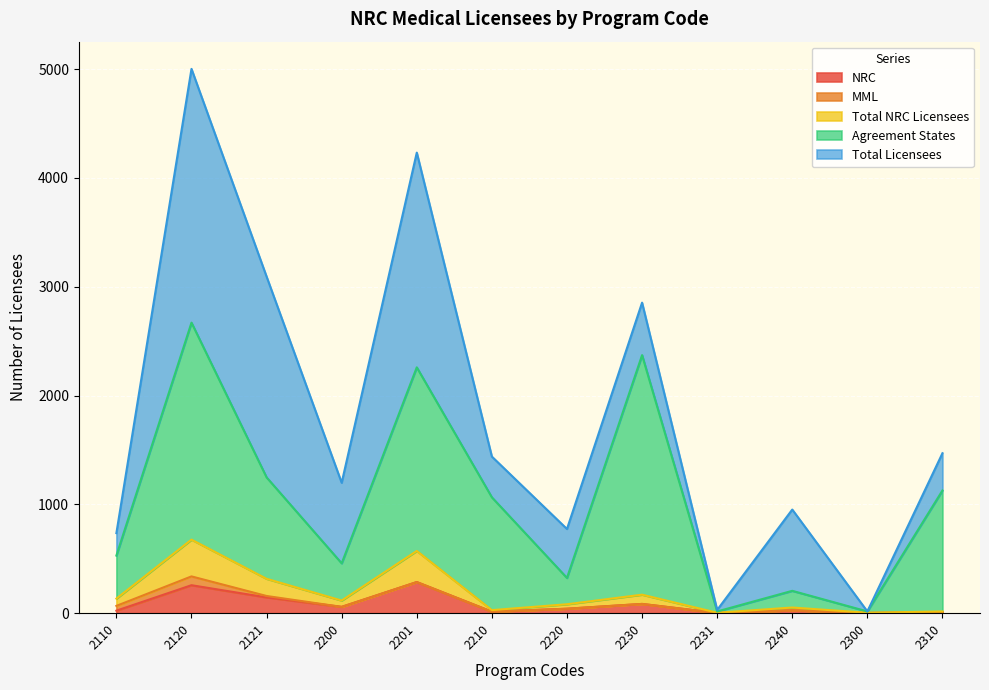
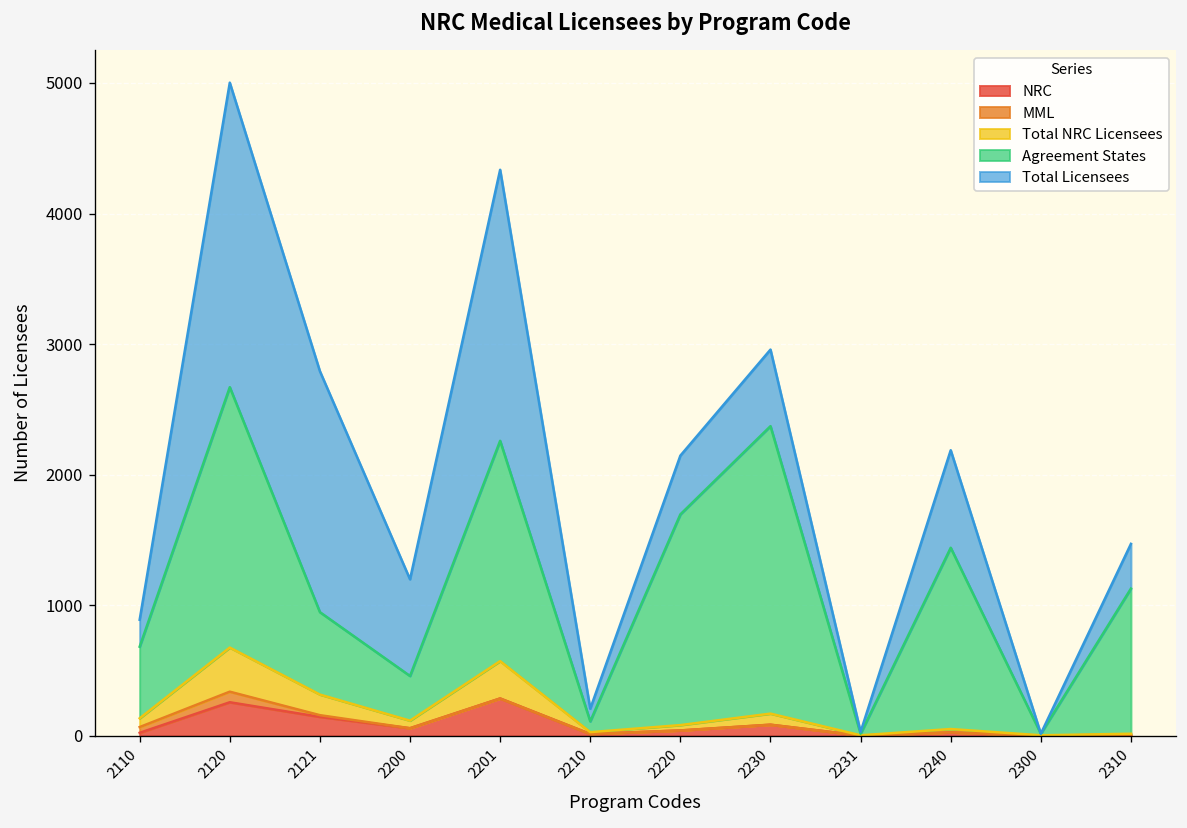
Agreement States, 2110: 400 -> 550
Agreement States, 2121: 930 -> 630
Total Licensees, 2201: 1970 -> 2080
Agreement States, 2210: 1040 -> 80
Total Licensees, 2210: 370 -> 100
Agreement States, 2220: 240 -> 1610
Total Licensees, 2230: 480 -> 590
Agreement States, 2240: 150 -> 1390
